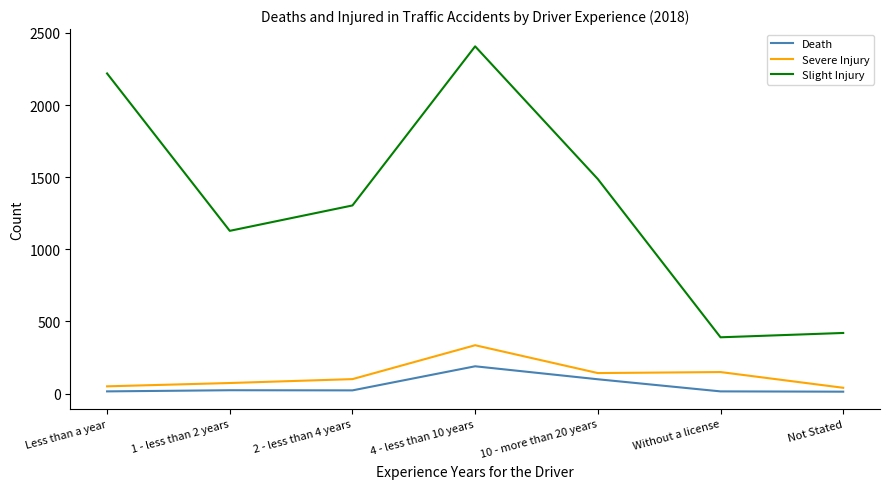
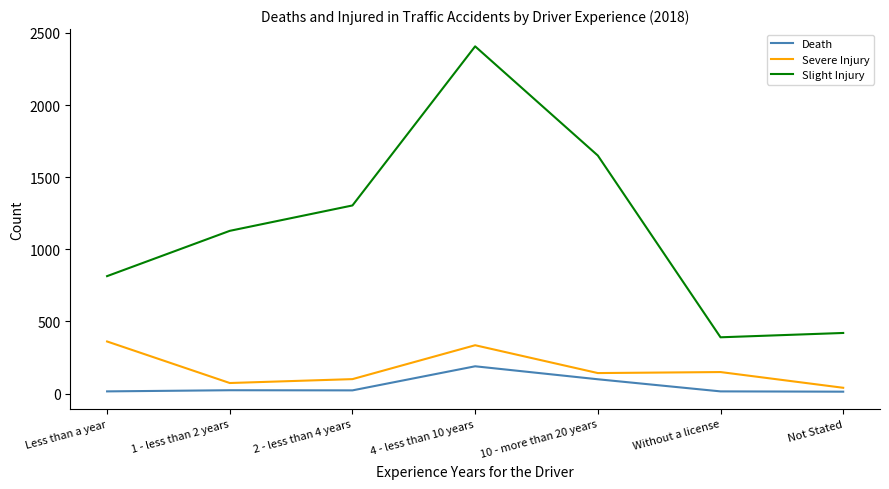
Severe Injury, Less than a year: 50 -> 360
Slight Injury, Less than a year: 2220 -> 810
Slight Injury, 10 - more than 20 years: 1490 -> 1650
